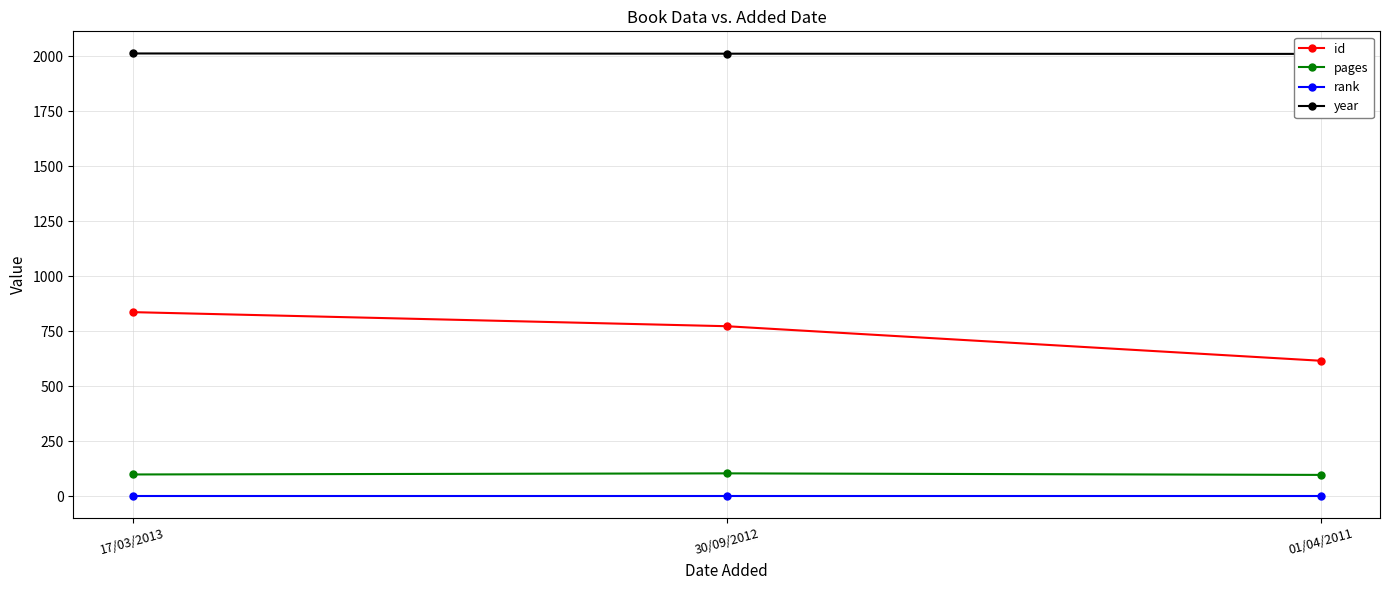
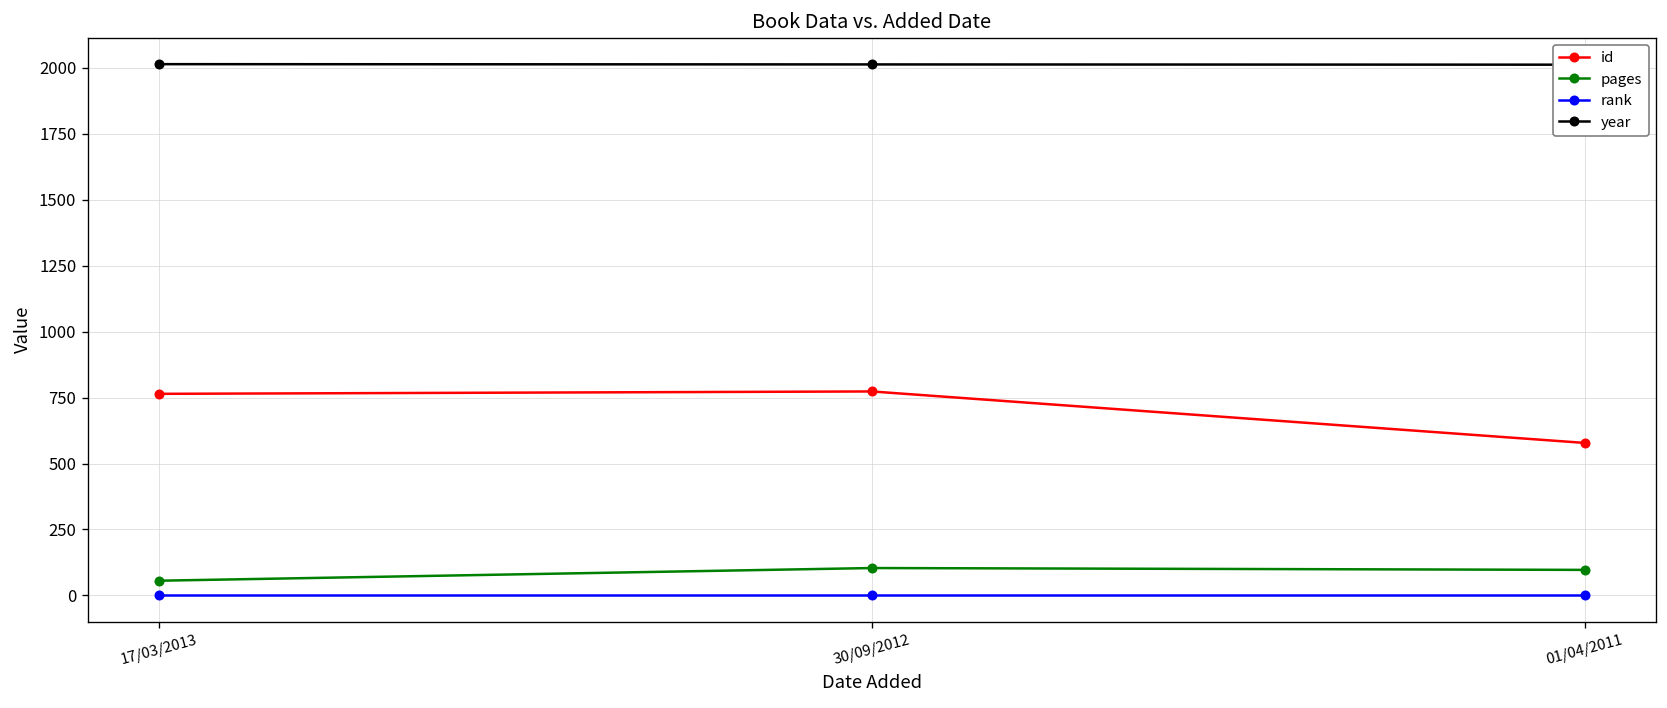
id, 17/03/2013: 840 -> 760
pages, 17/03/2013: 100 -> 60
id, 01/04/2011: 620 -> 580
